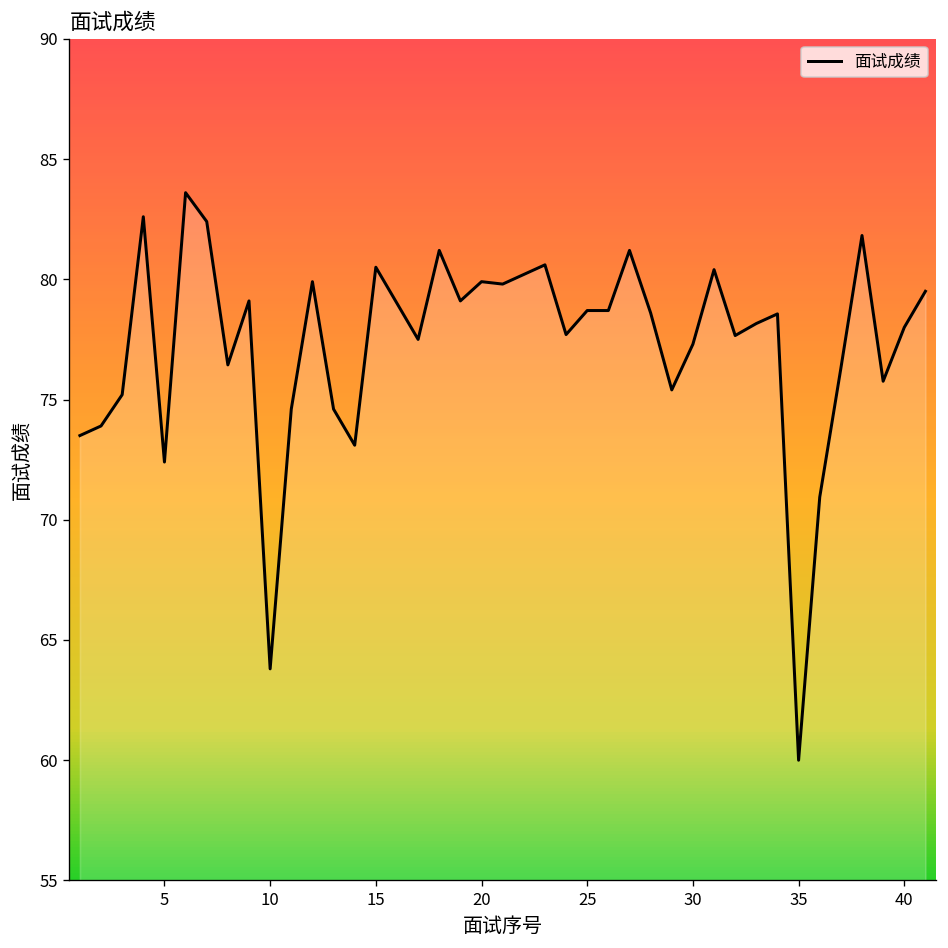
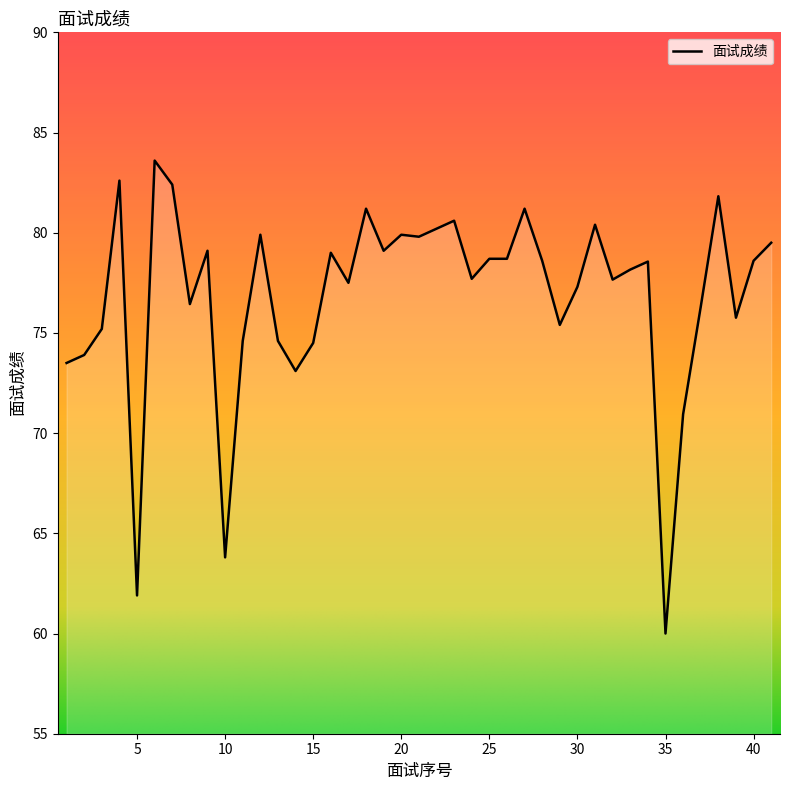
5: 72.4 -> 61.9
15: 80.5 -> 74.5
40: 78.0 -> 78.6
